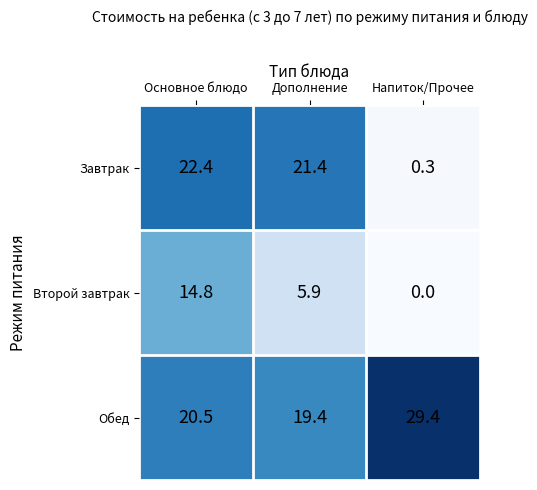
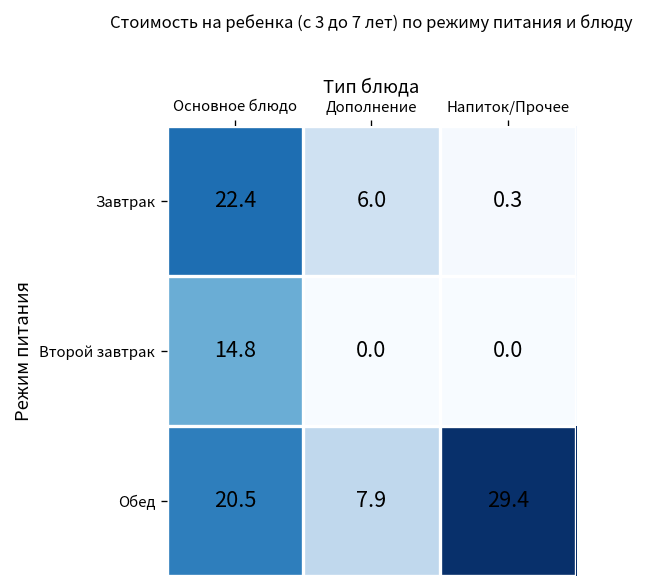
Завтрак, Дополнение: 21.4 -> 6.0
Второй завтрак, Дополнение: 5.9 -> 0.0
Обед, Дополнение: 19.4 -> 7.9
